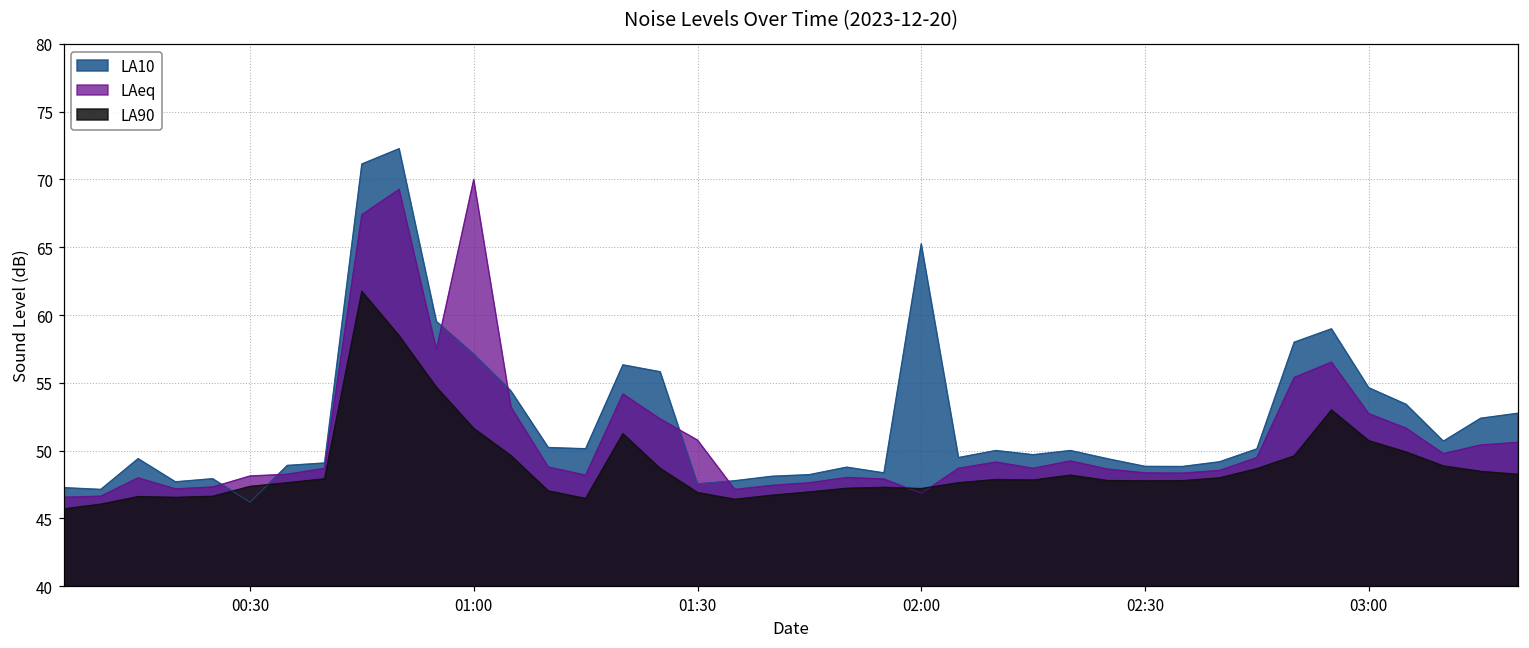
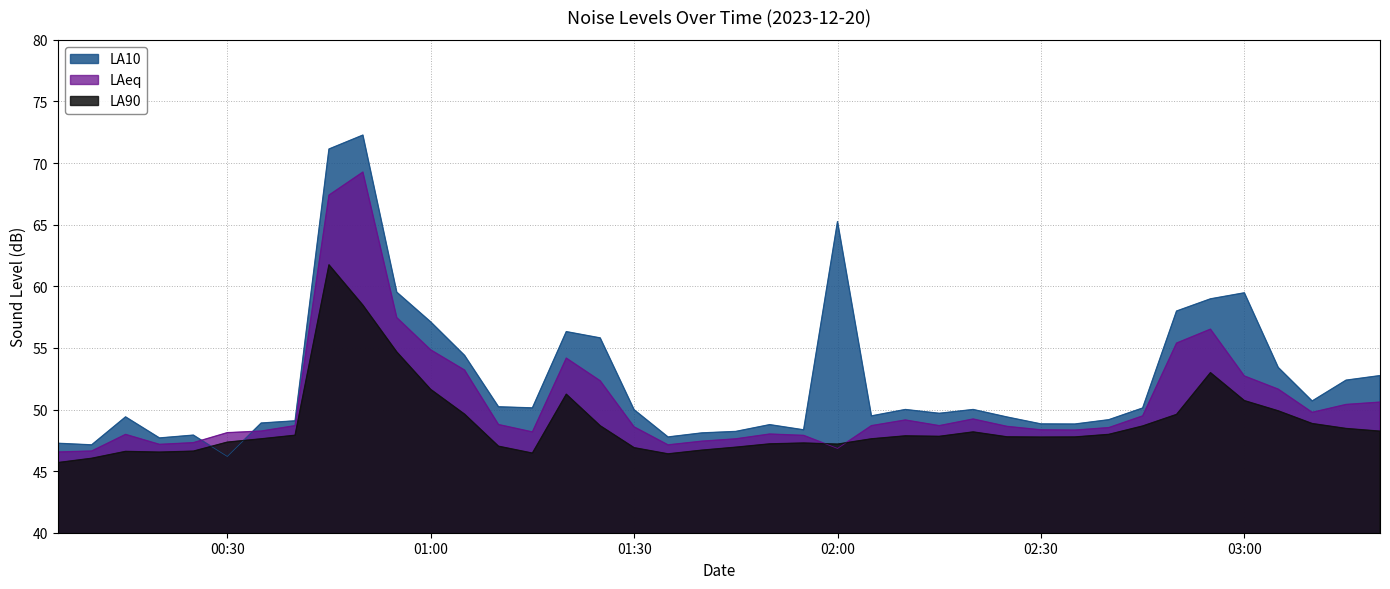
LAeq, 01:00: 70.0 -> 54.8
LA10, 01:30: 47.5 -> 50.0
LAeq, 01:30: 50.8 -> 48.6
LA10, 03:00: 54.6 -> 59.5
